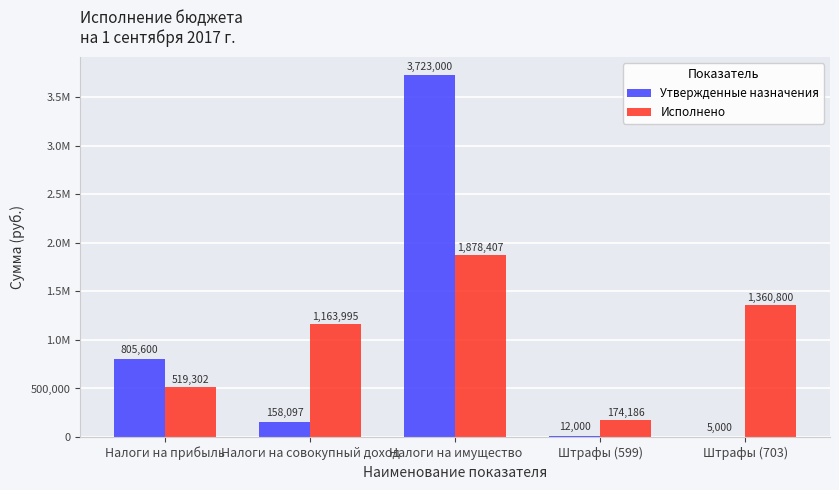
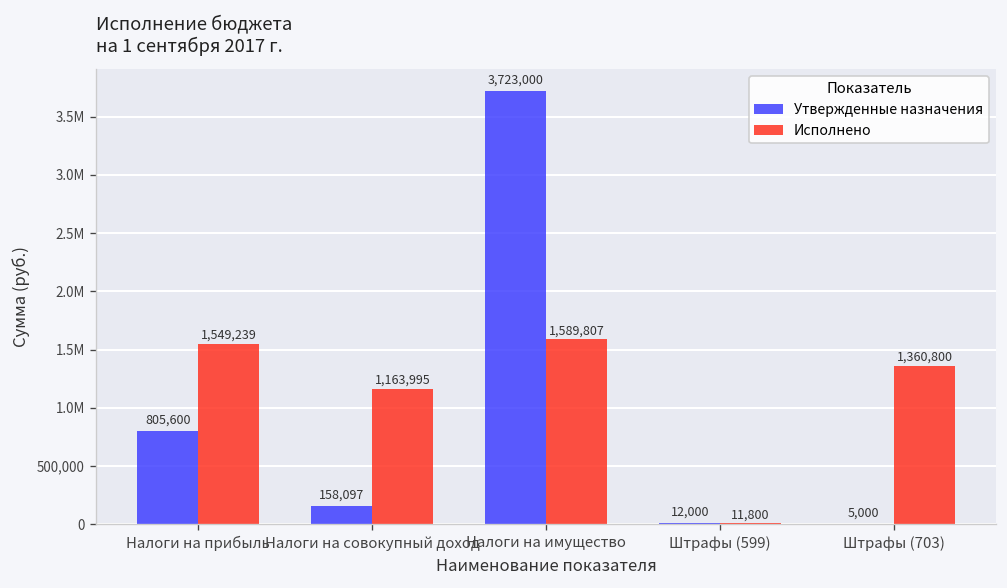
Исполнено, Налоги на прибыль: 519,302 -> 1,549,239
Исполнено, Налоги на имущество: 1,878,407 -> 1,589,807
Исполнено, Штрафы (599): 174,186 -> 11,800
